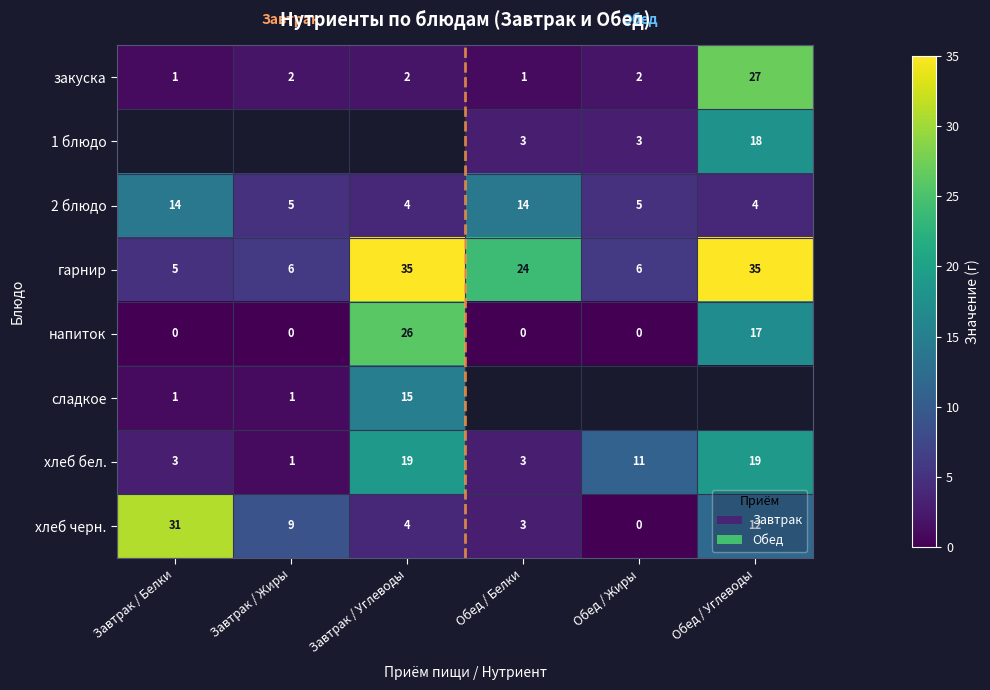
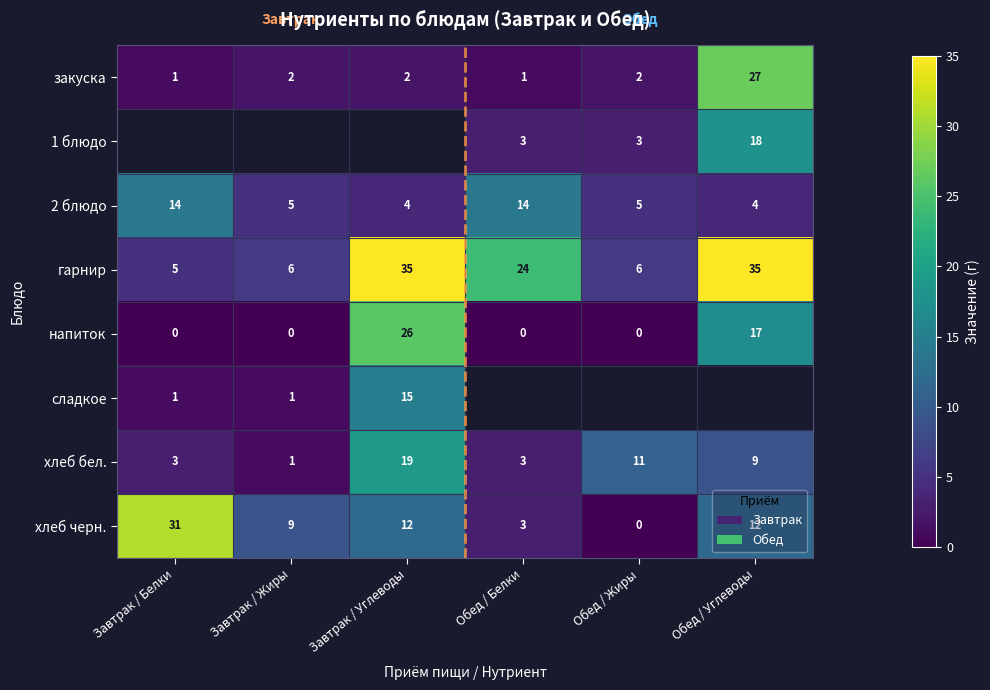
хлеб бел., Обед / Углеводы: 19 -> 9
хлеб черн., Завтрак / Углеводы: 4 -> 12
